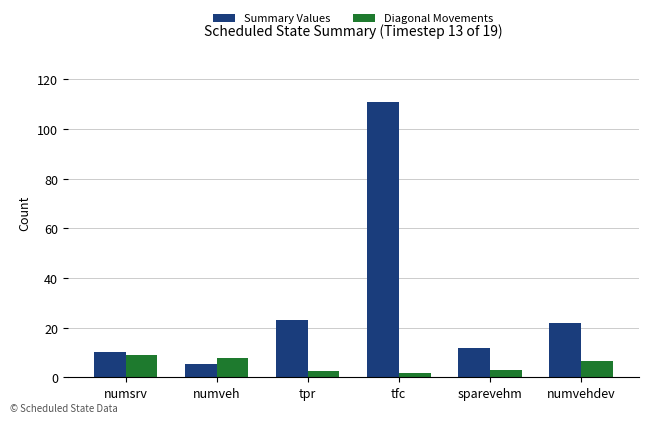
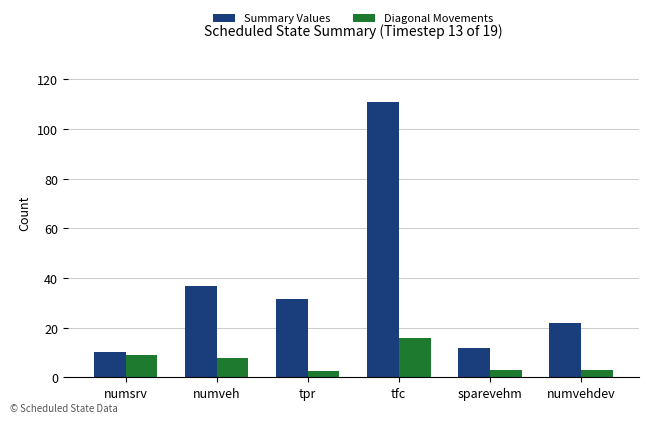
Summary Values, numveh: 6 -> 37
Summary Values, tpr: 23 -> 32
Diagonal Movements, tfc: 2 -> 16
Diagonal Movements, numvehdev: 7 -> 3
